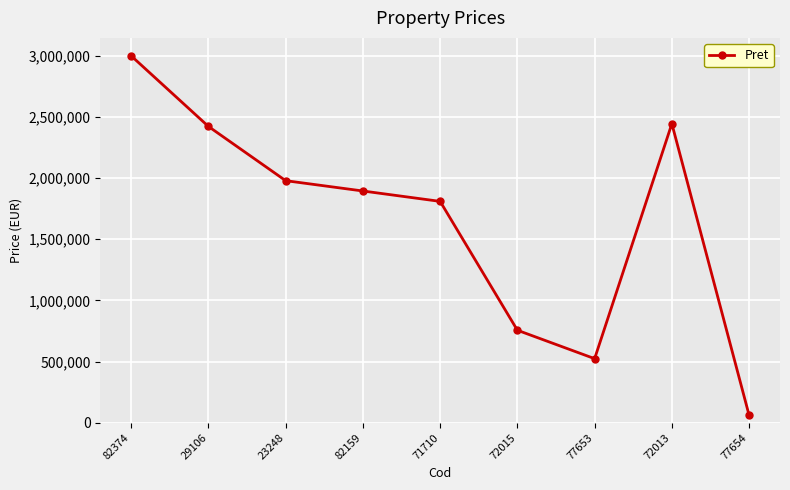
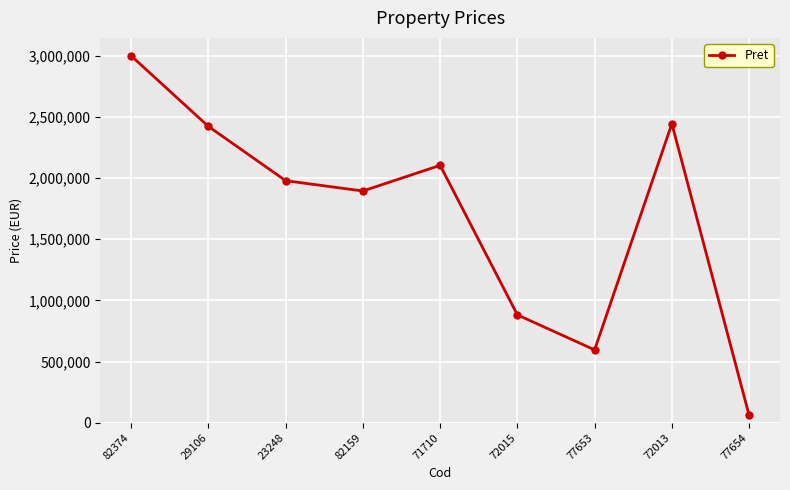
71710: 1,810,000 -> 2,100,000
72015: 760,000 -> 880,000
77653: 520,000 -> 600,000
